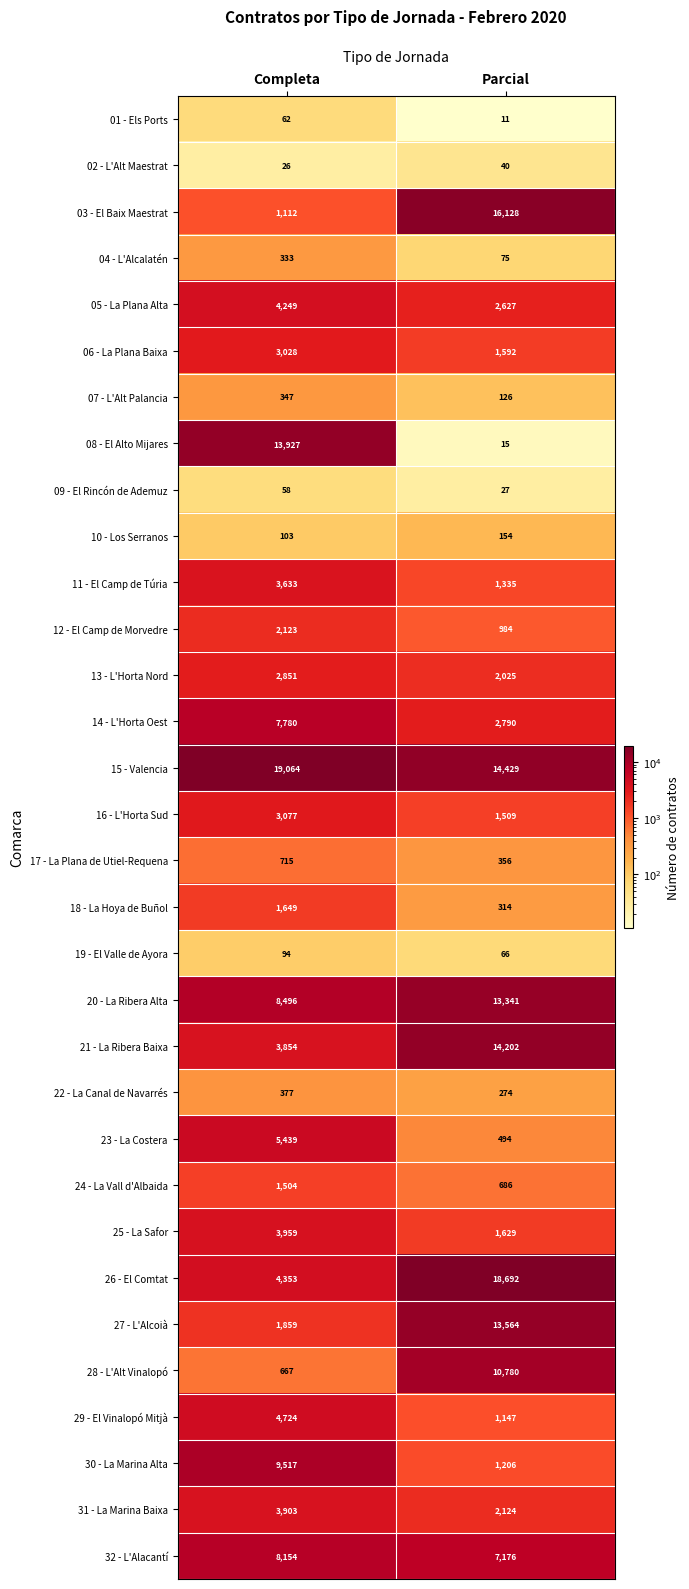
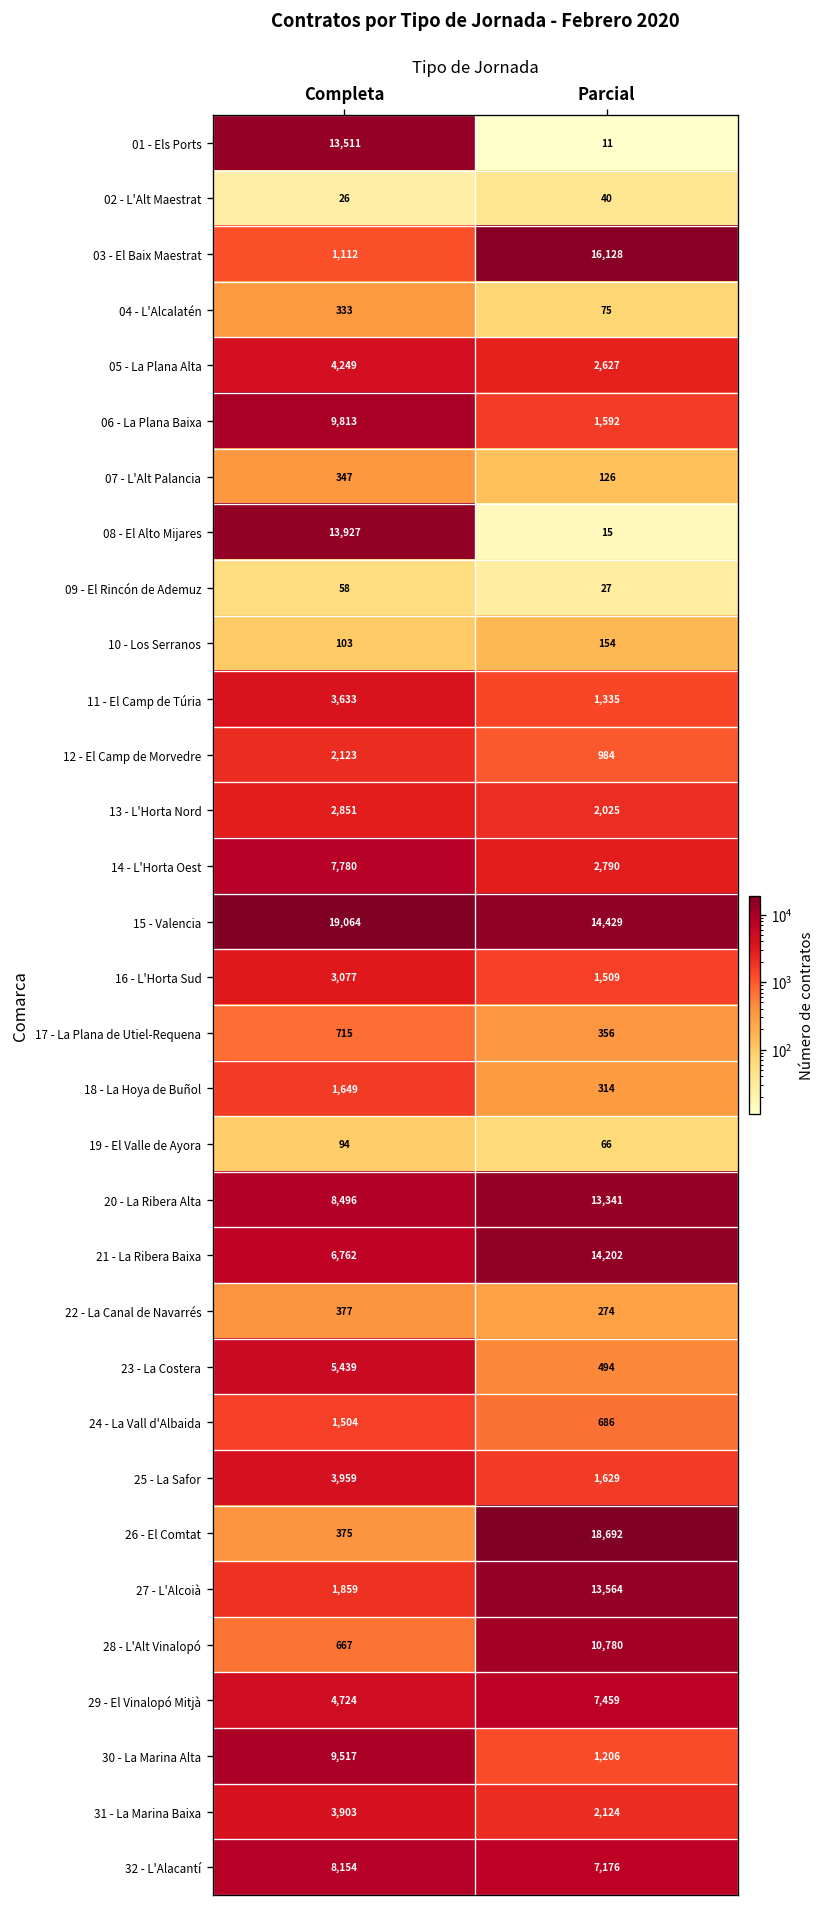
01 - Els Ports, Completa: 62 -> 13,511
06 - La Plana Baixa, Completa: 3,028 -> 9,813
21 - La Ribera Baixa, Completa: 3,854 -> 6,762
26 - El Comtat, Completa: 4,353 -> 375
29 - El Vinalopó Mitjà, Parcial: 1,147 -> 7,459
